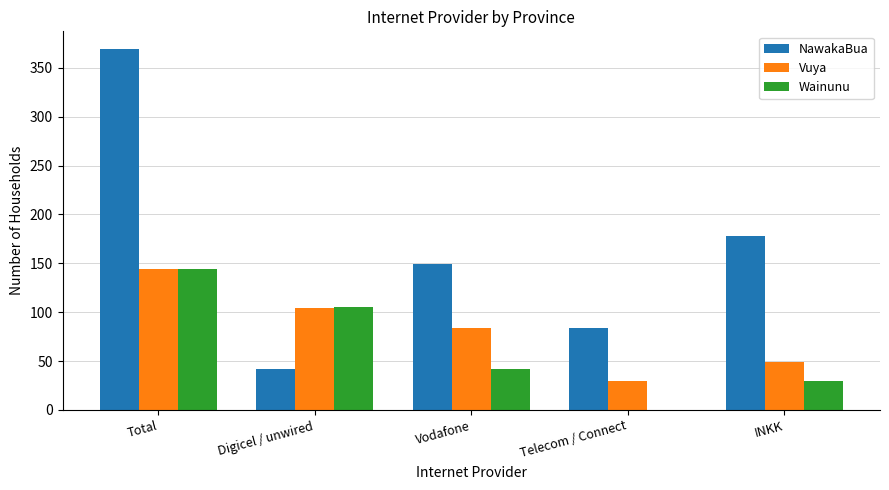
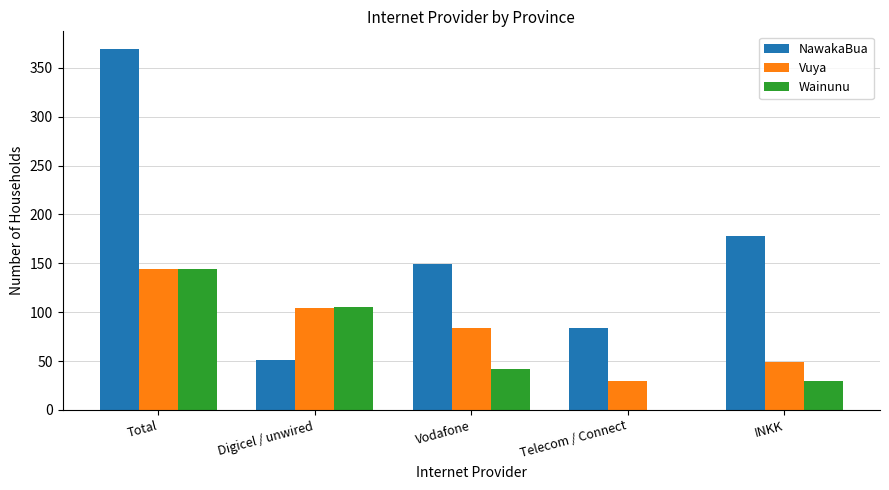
NawakaBua, Digicel / unwired: 40 -> 50
